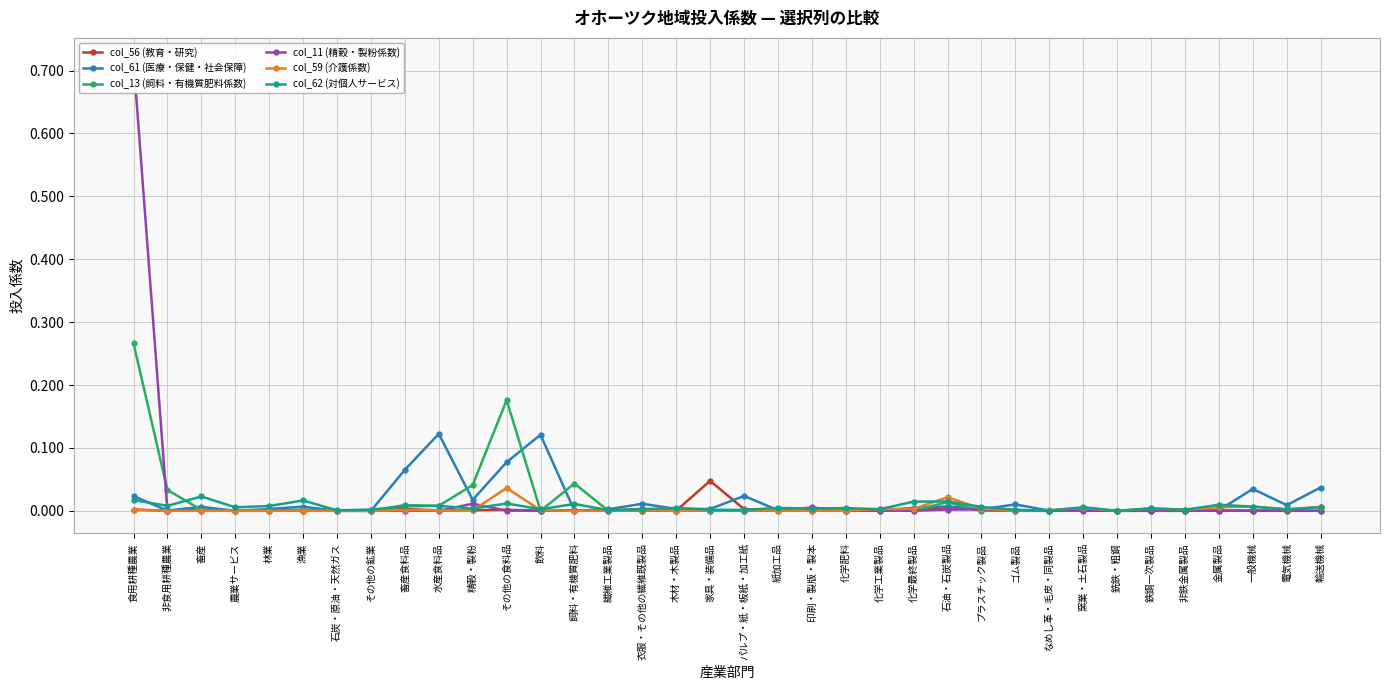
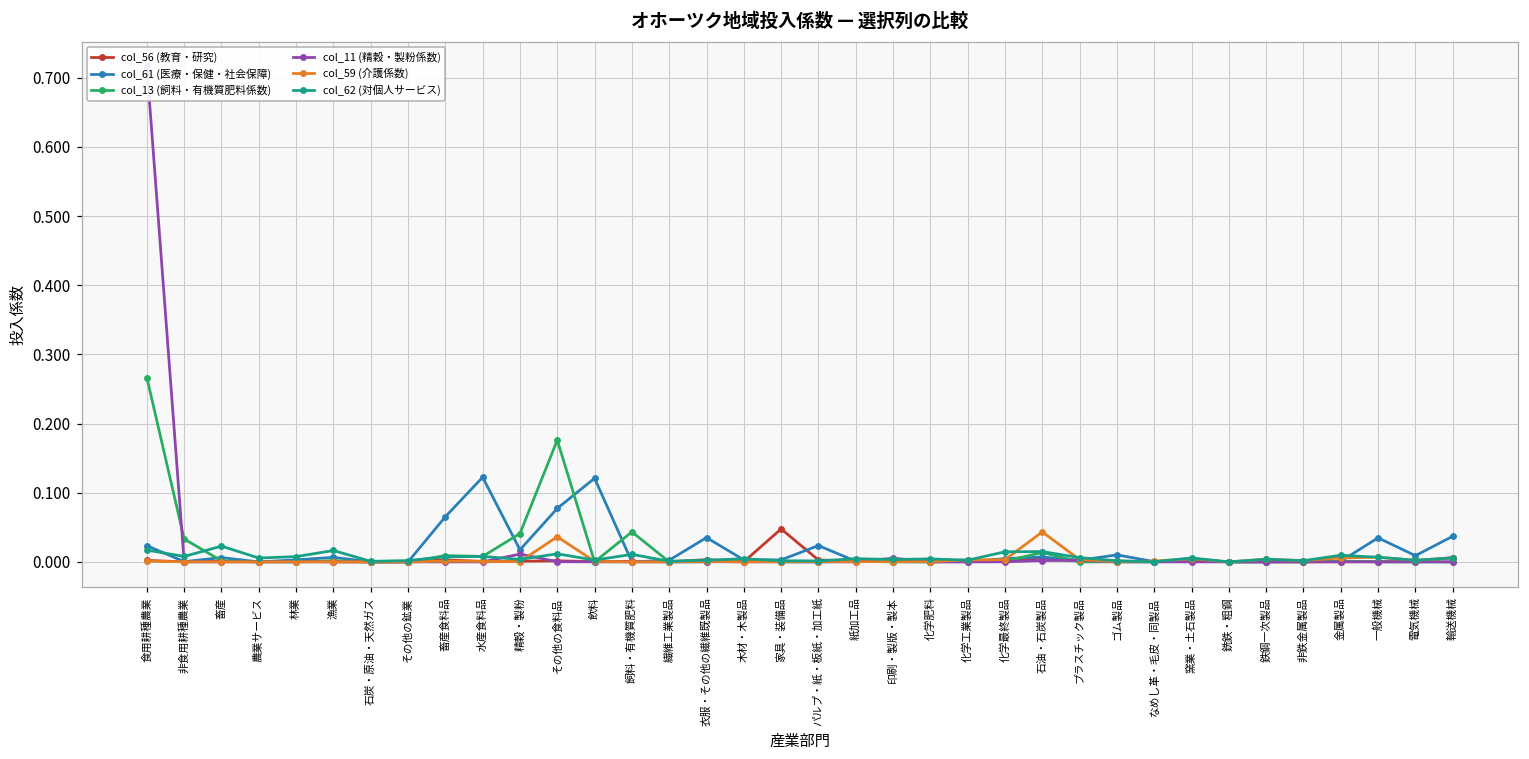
col_61 (医療・保健・社会保障), 衣服・その他の繊維既製品: 0.01 -> 0.04
col_59 (介護係数), 石油・石炭製品: 0.02 -> 0.04
